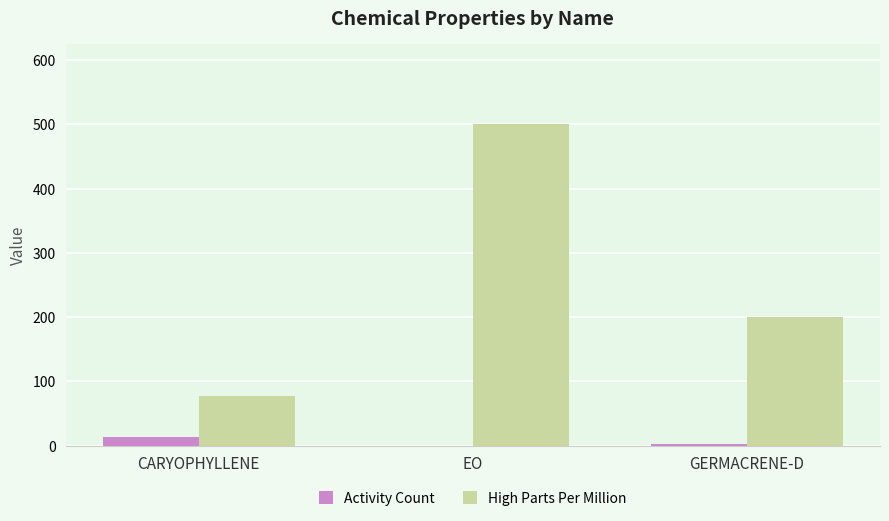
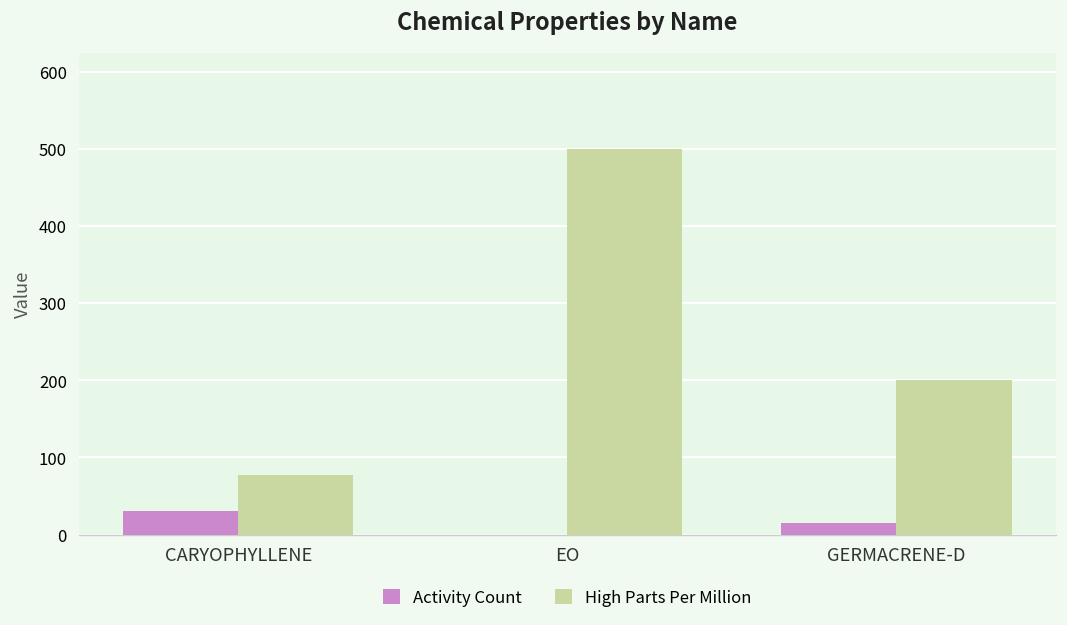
Activity Count, CARYOPHYLLENE: 10 -> 30
Activity Count, GERMACRENE-D: 0 -> 20
